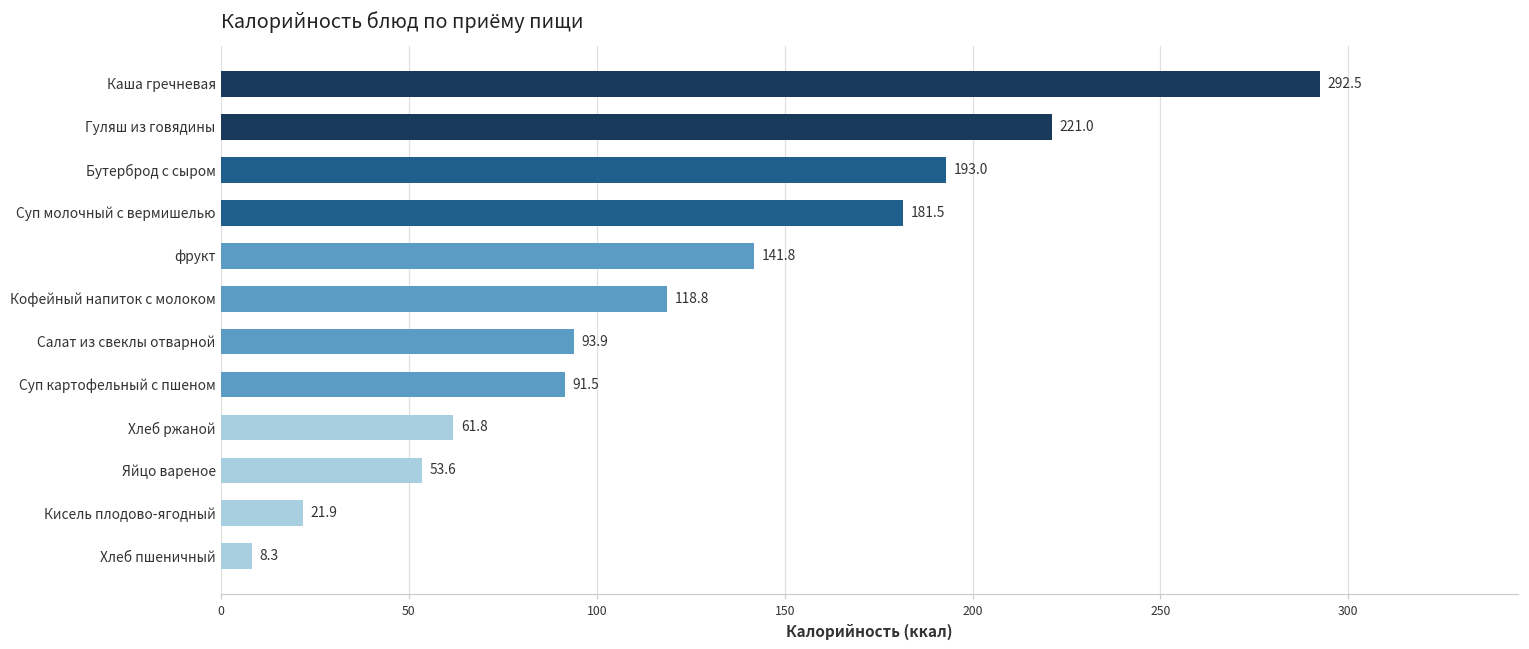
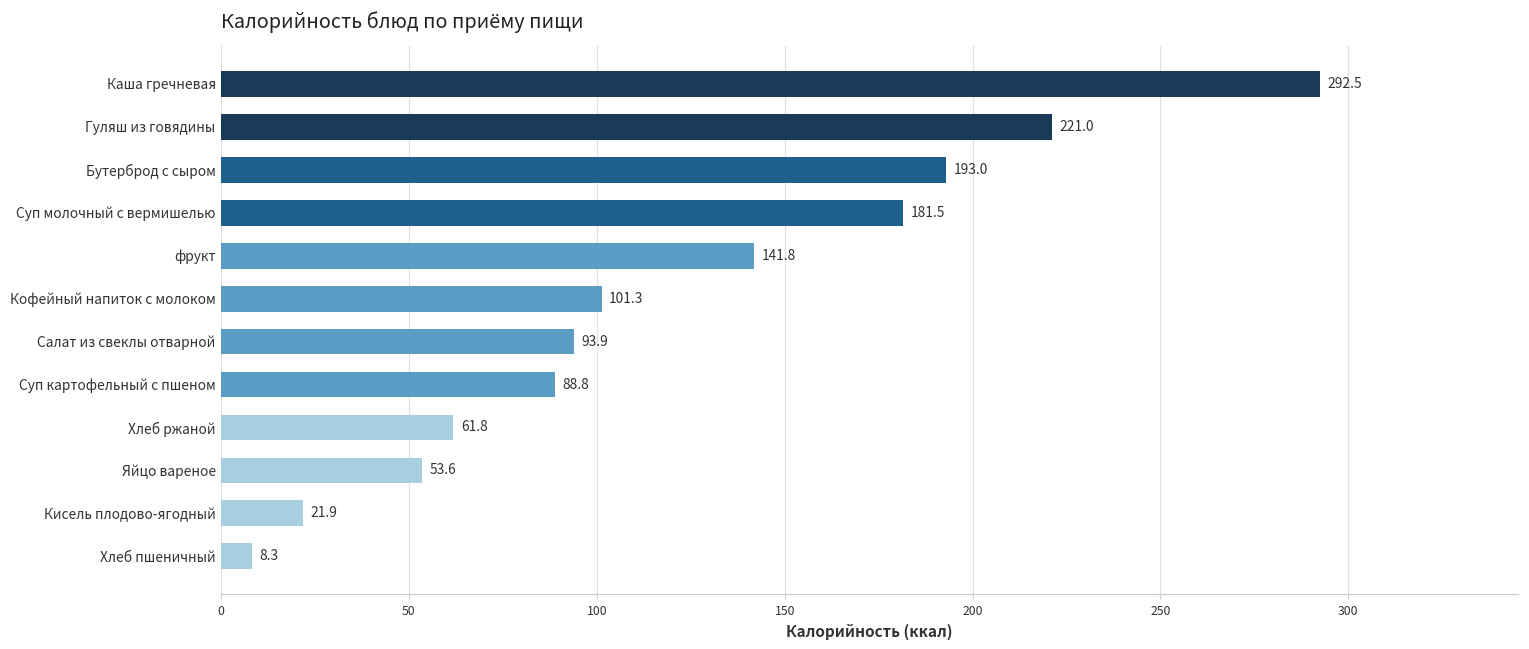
Кофейный напиток с молоком: 118.8 -> 101.3
Суп картофельный с пшеном: 91.5 -> 88.8
